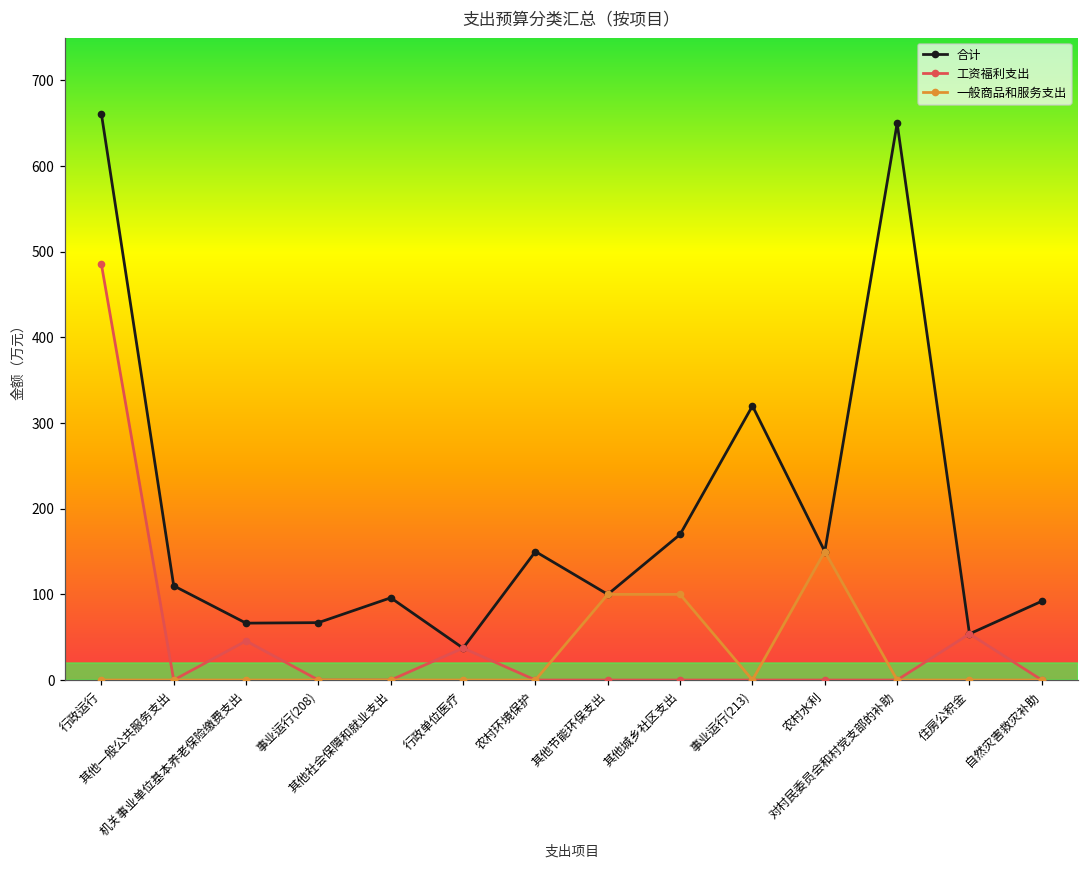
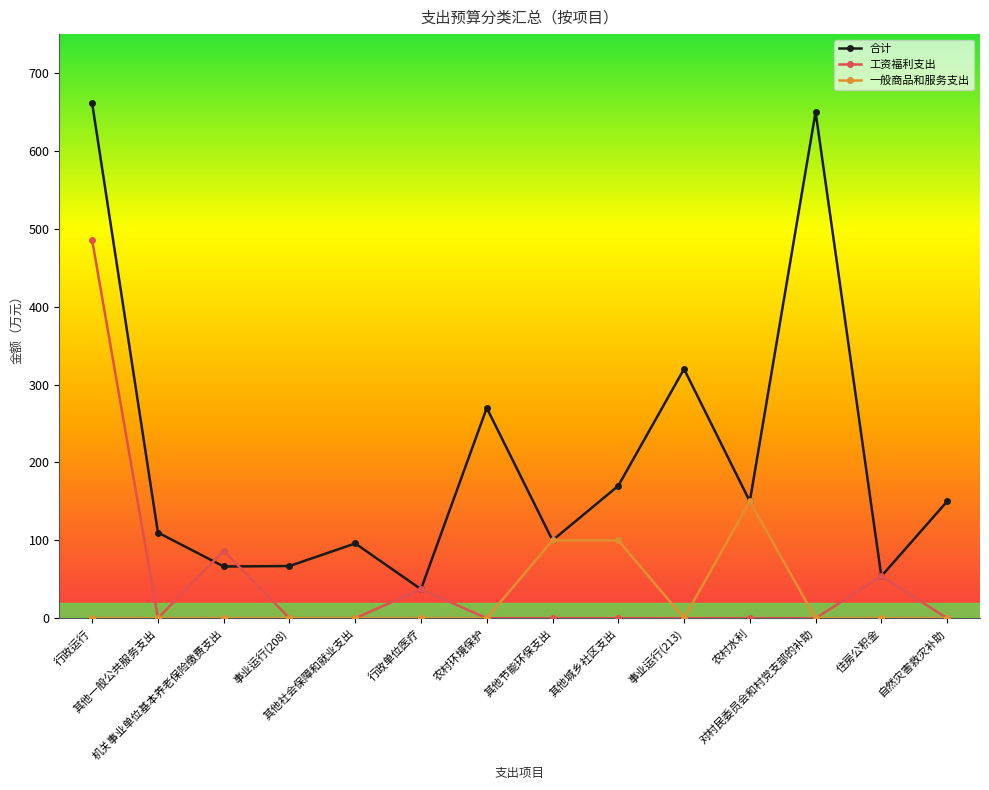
工资福利支出, 机关事业单位基本养老保险缴费支出: 50 -> 90
合计, 农村环境保护: 150 -> 270
合计, 自然灾害救灾补助: 90 -> 150
